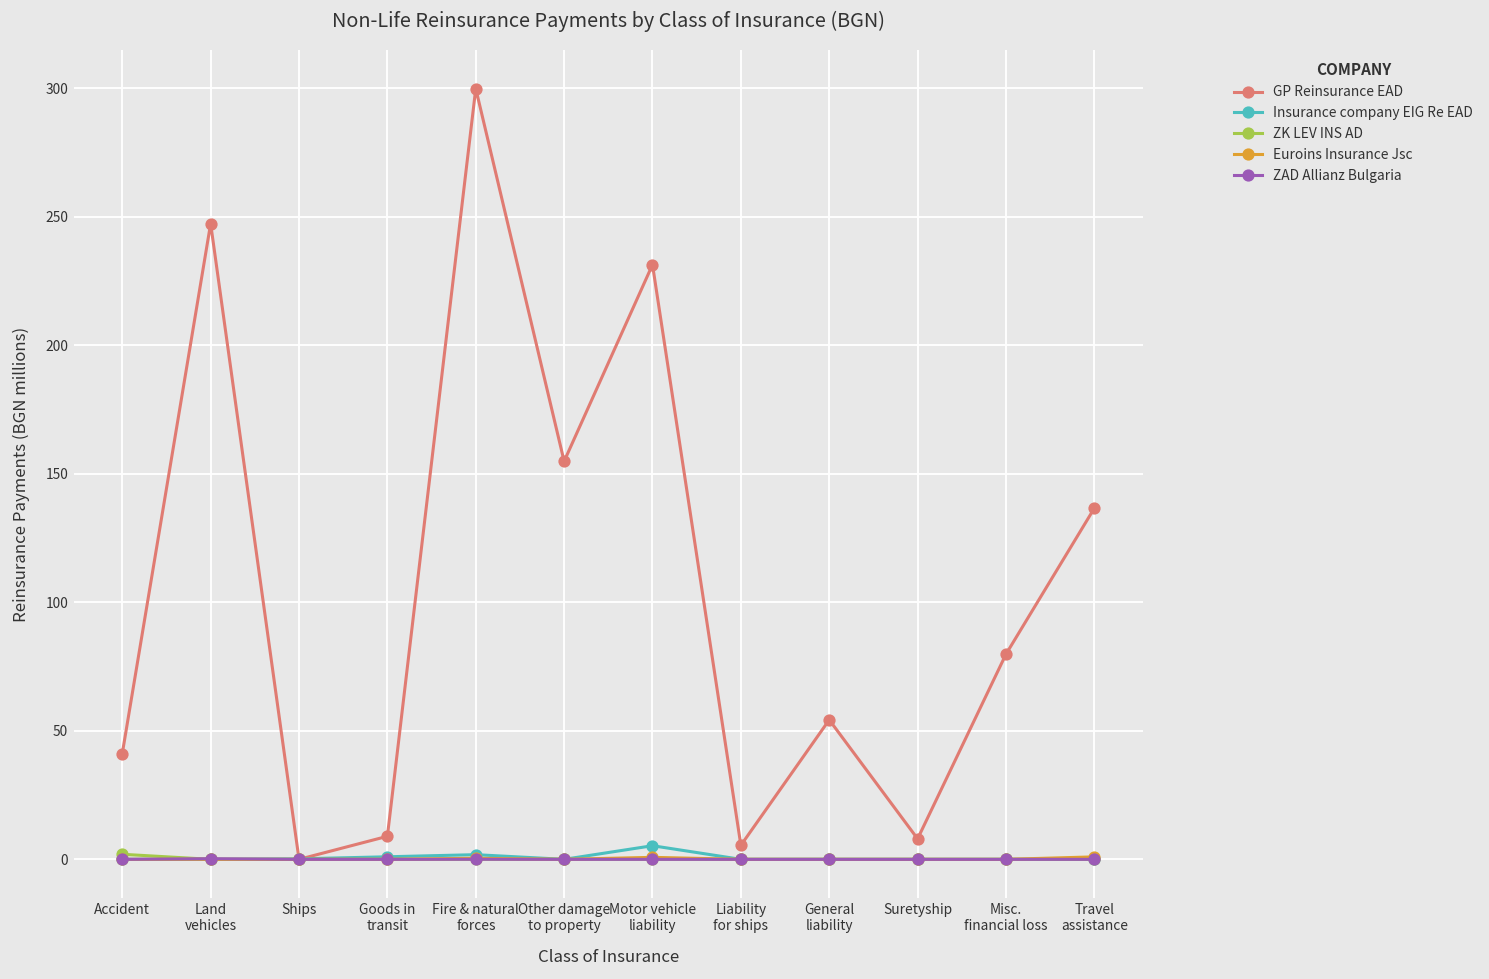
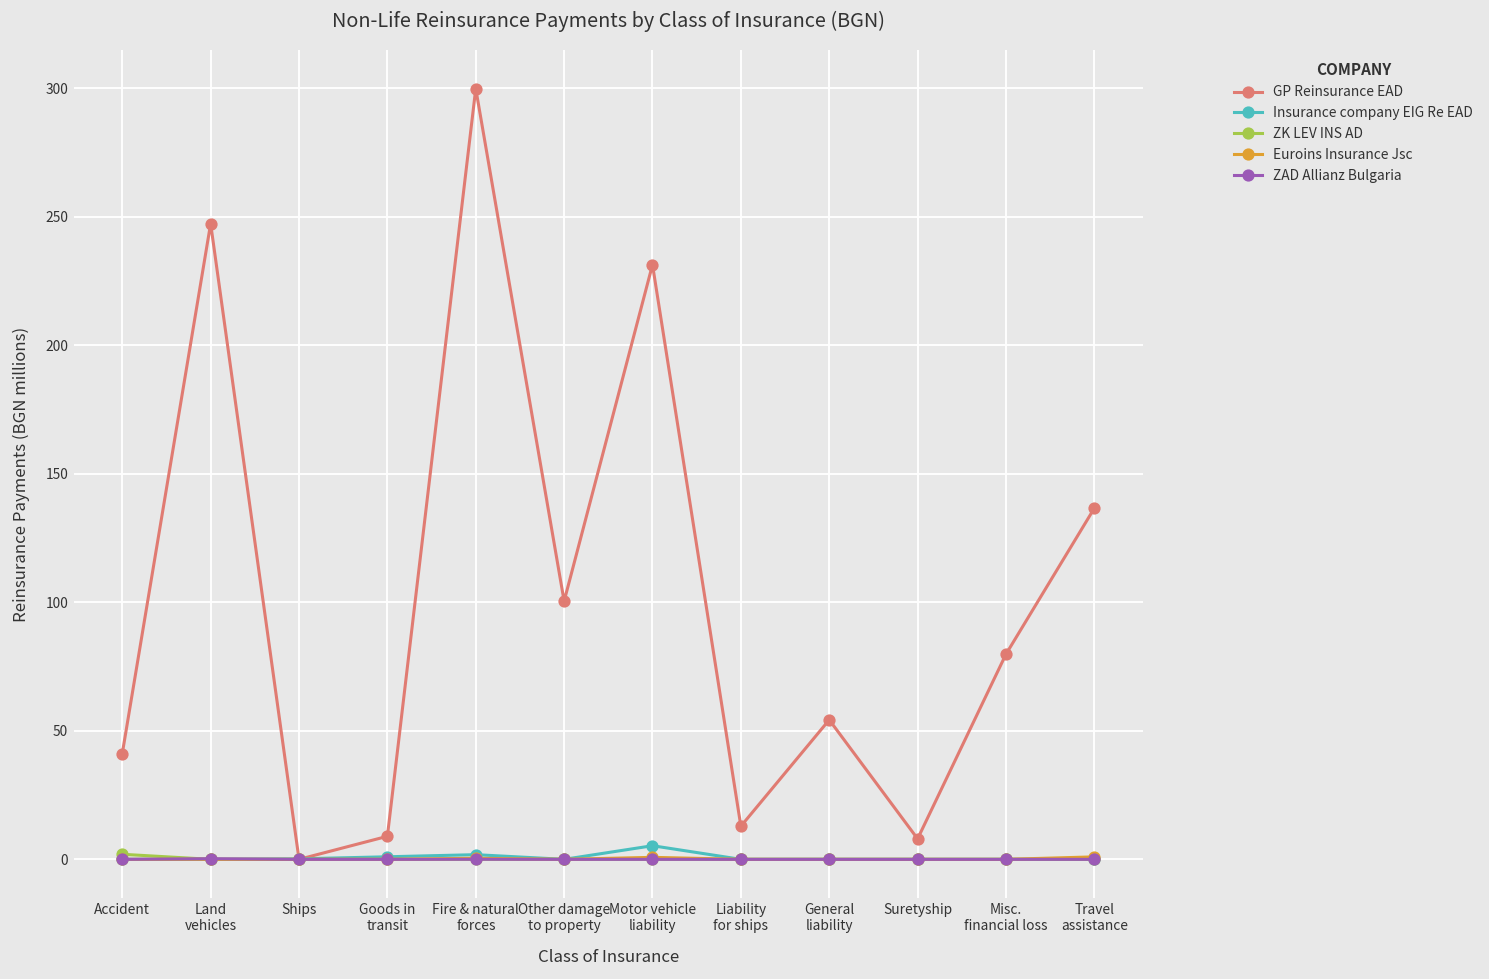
GP Reinsurance EAD, Other damage to property: 155 -> 100
GP Reinsurance EAD, Liability for ships: 5 -> 13
